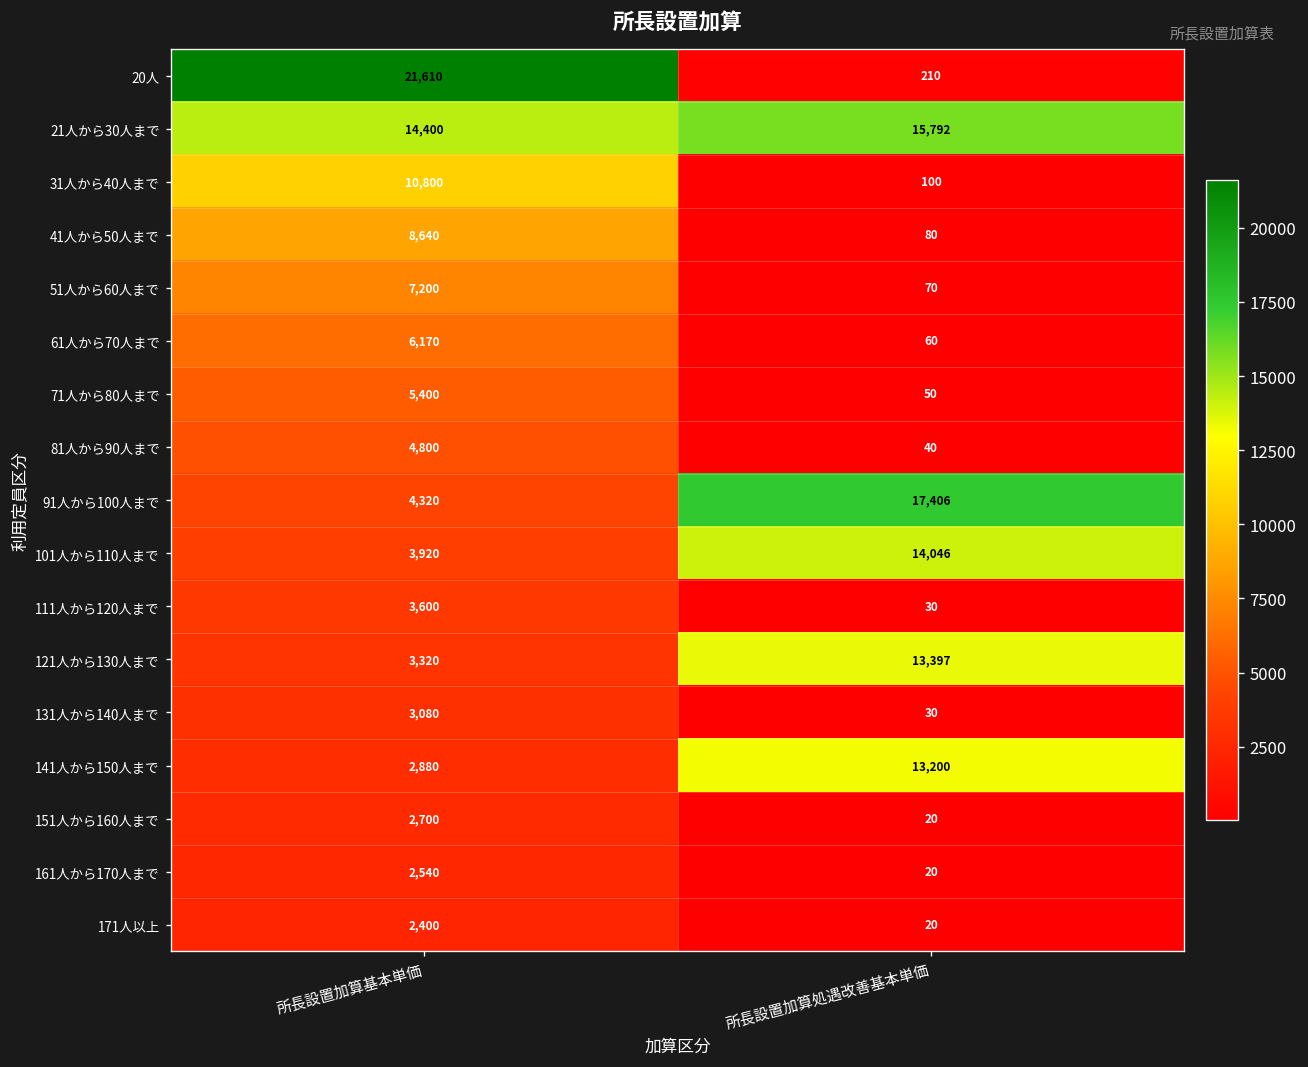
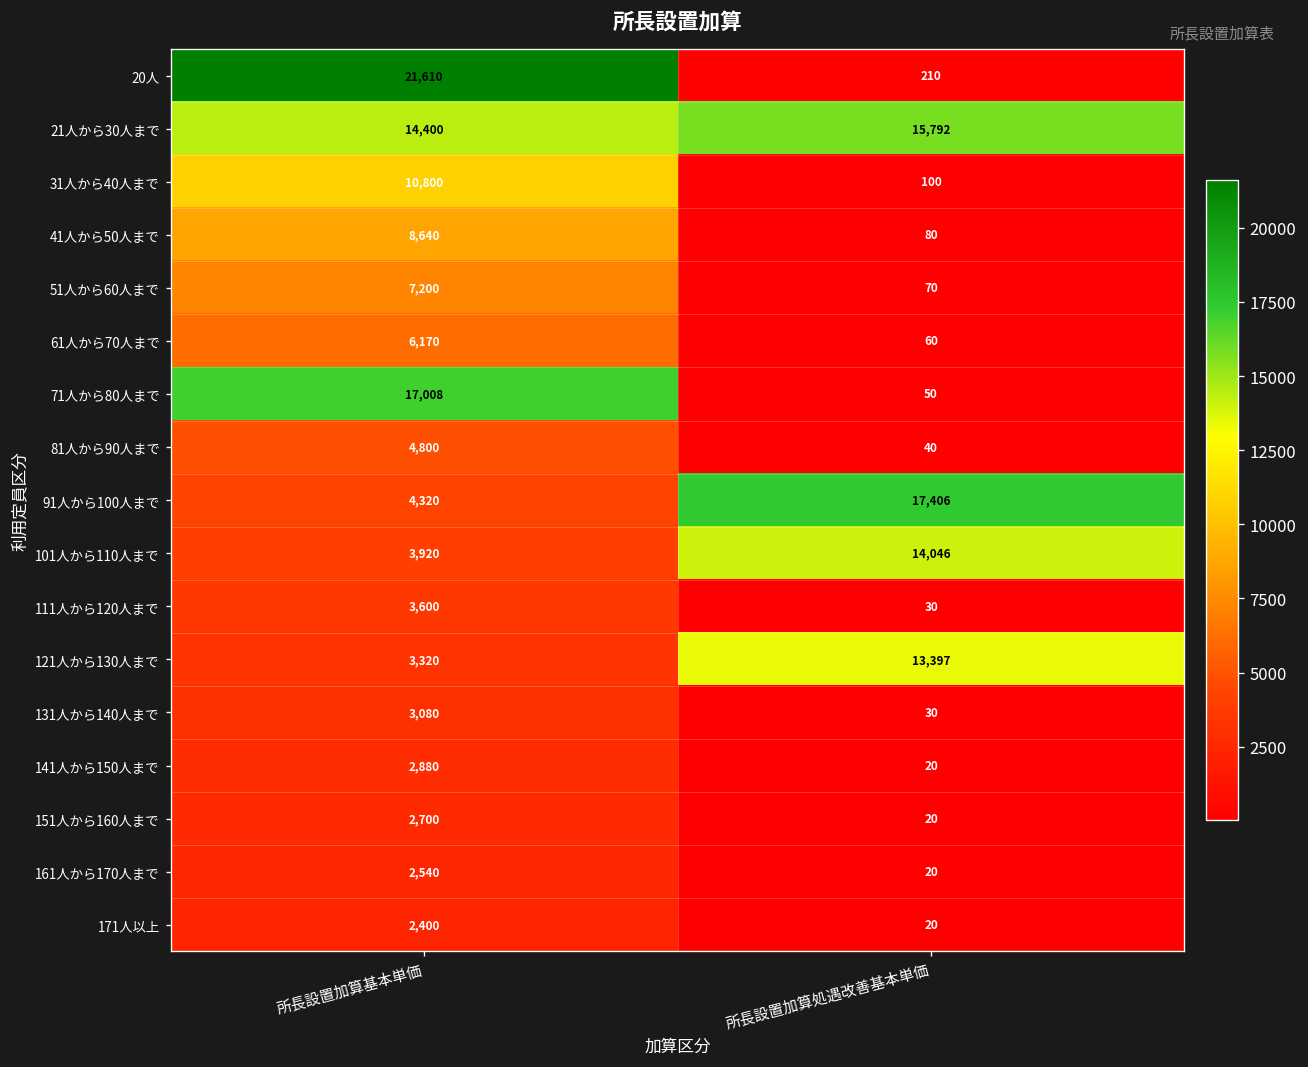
71人から80人まで, 所長設置加算基本単価: 5,400 -> 17,008
141人から150人まで, 所長設置加算処遇改善基本単価: 13,200 -> 20
